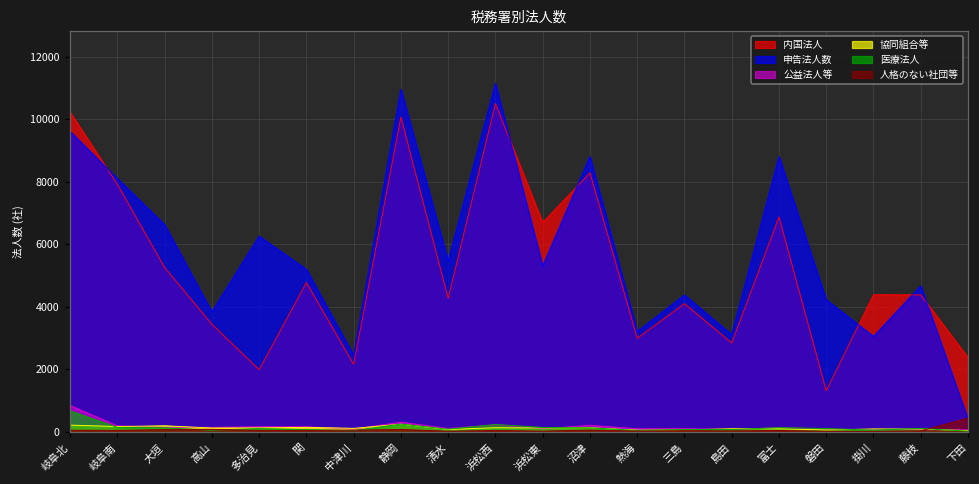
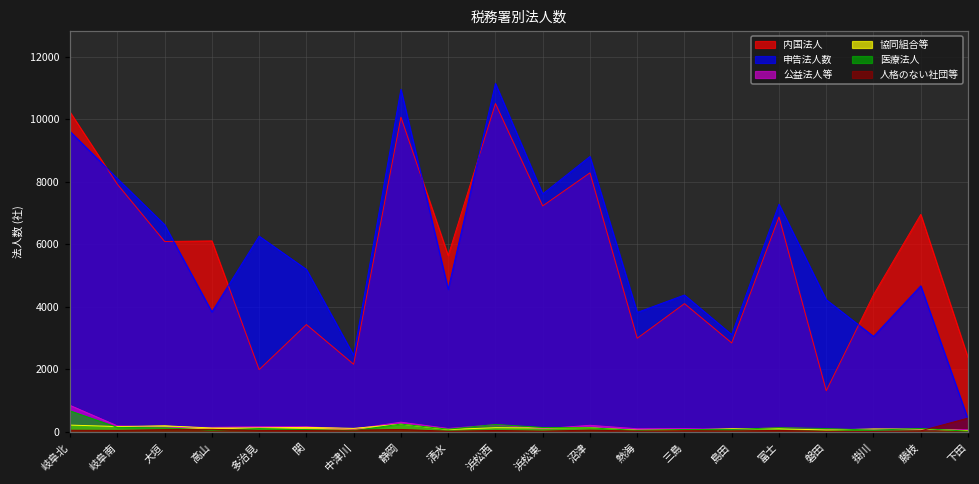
内国法人, 大垣: 5300 -> 6100
内国法人, 高山: 3400 -> 6100
内国法人, 関: 4800 -> 3400
内国法人, 清水: 4300 -> 5600
申告法人数, 清水: 5500 -> 4600
内国法人, 浜松東: 6700 -> 7200
申告法人数, 浜松東: 5300 -> 7600
申告法人数, 熱海: 3200 -> 3800
申告法人数, 富士: 8800 -> 7300
内国法人, 藤枝: 4400 -> 7000
